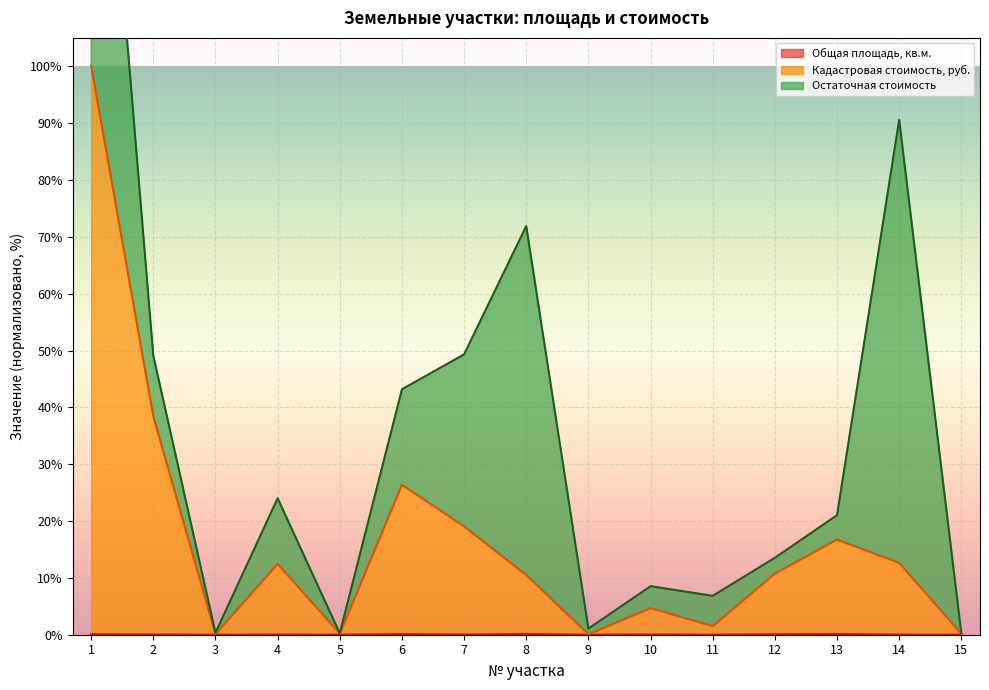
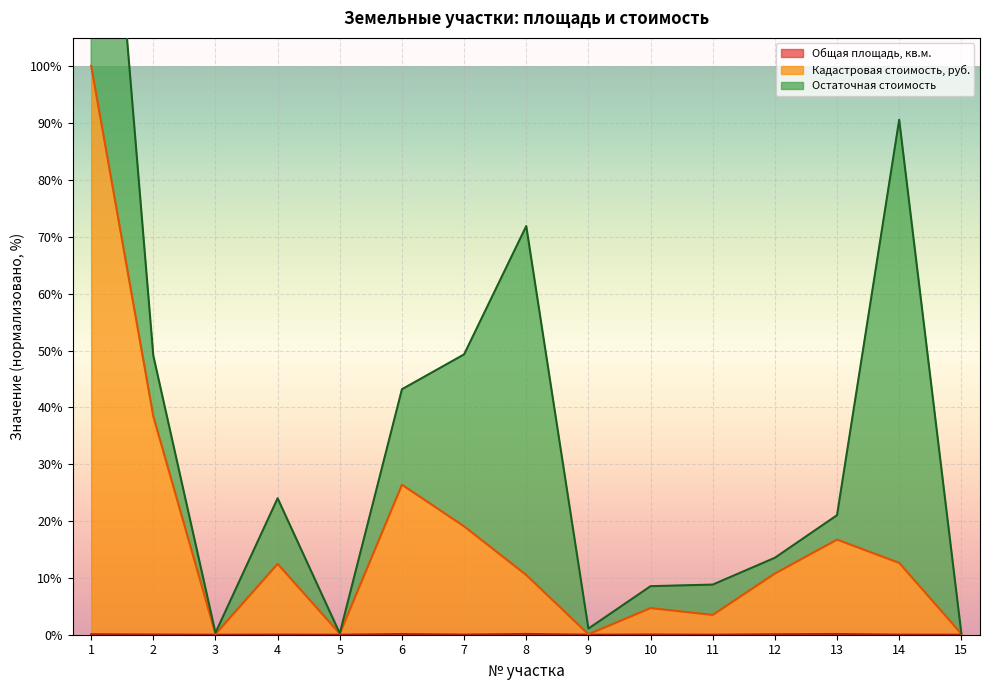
Кадастровая стоимость, руб., 11: 2% -> 3%
